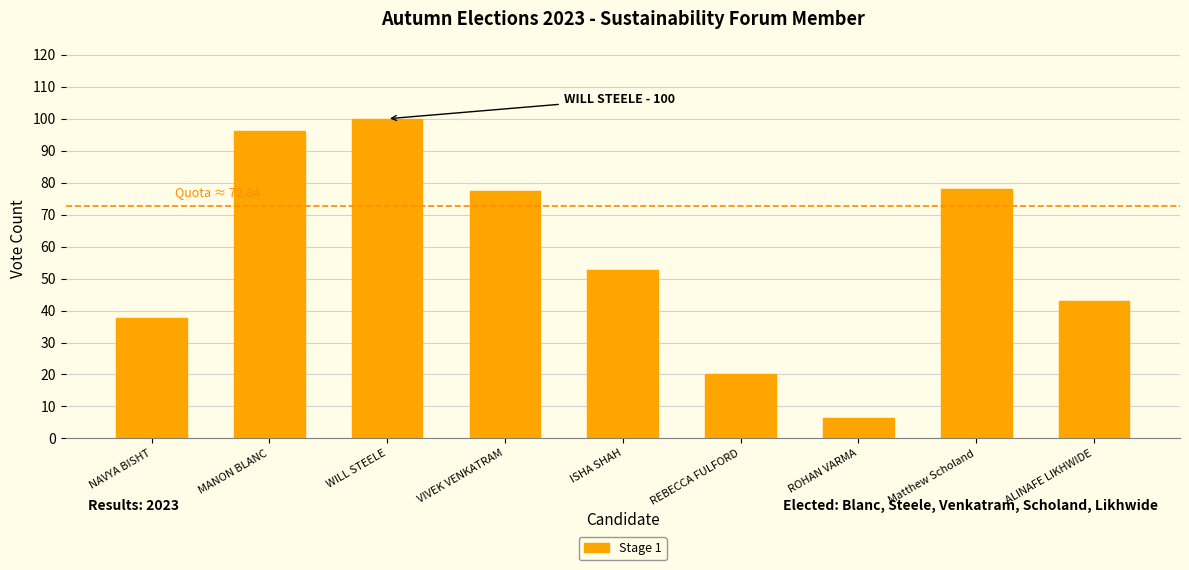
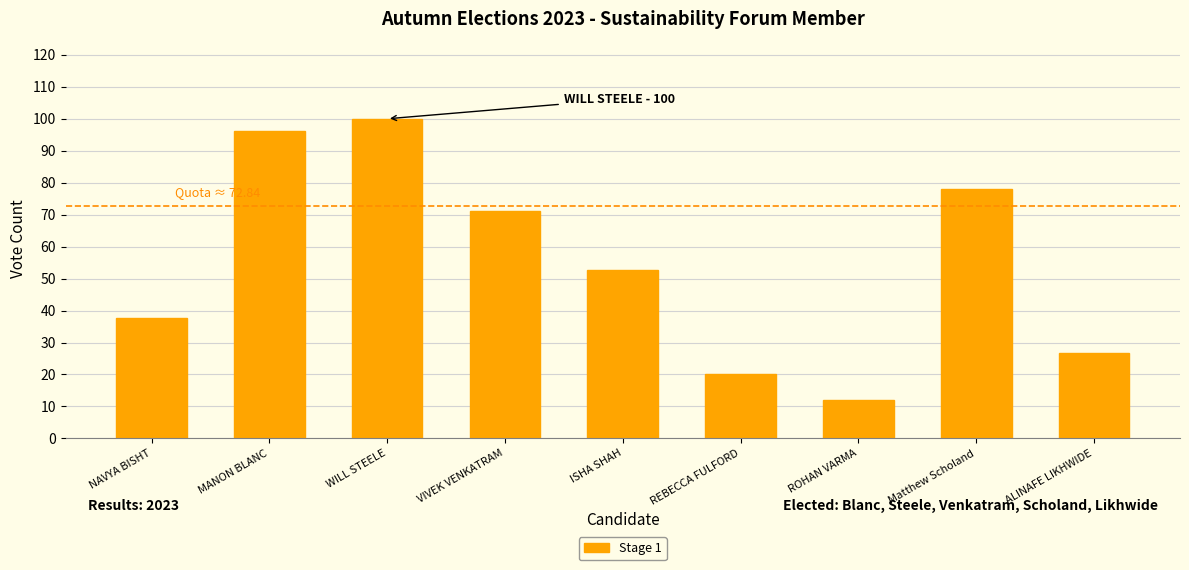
VIVEK VENKATRAM: 77 -> 71
ROHAN VARMA: 7 -> 12
ALINAFE LIKHWIDE: 43 -> 27
